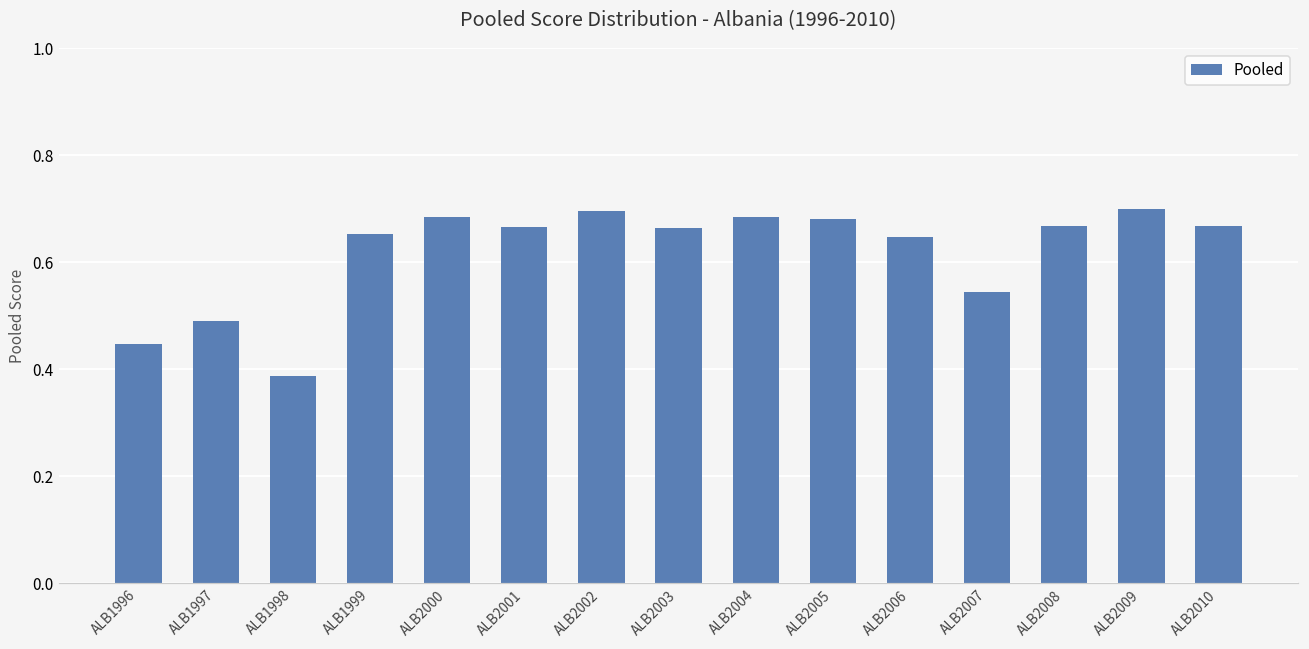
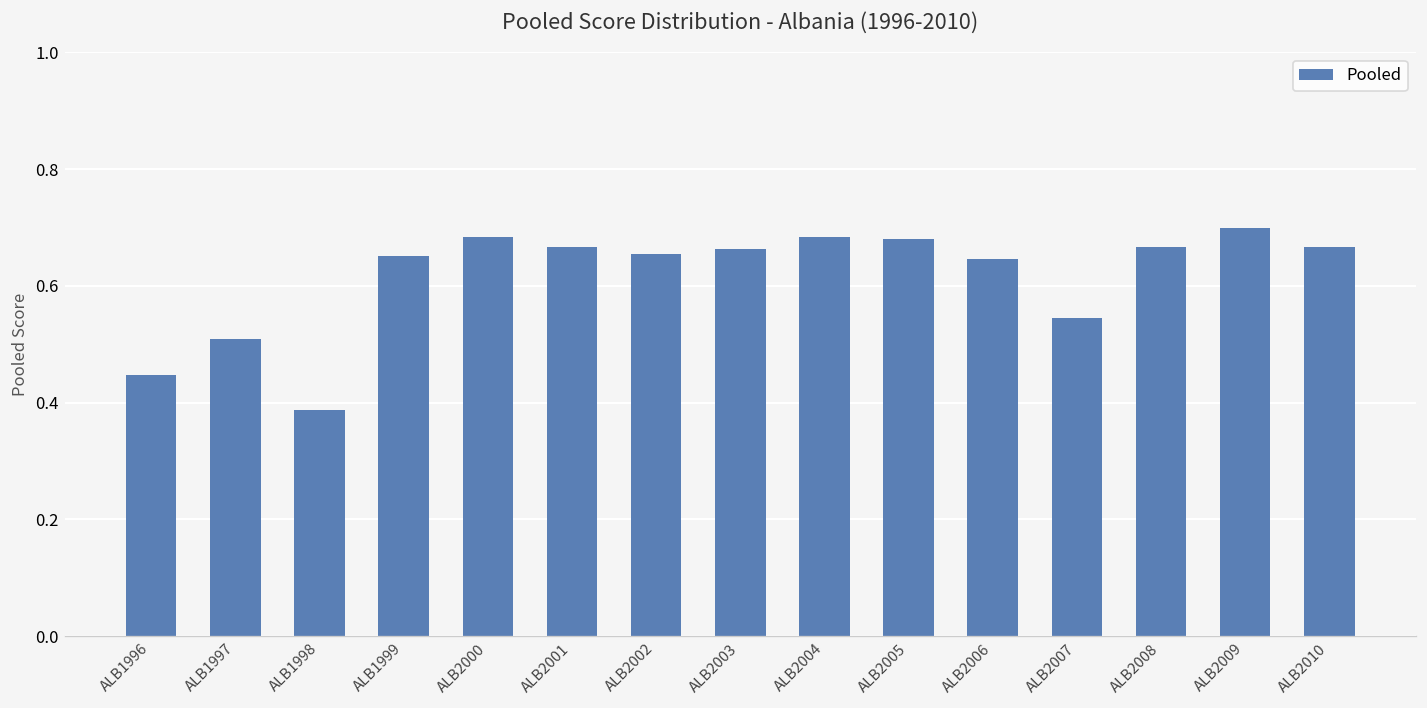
ALB1997: 0.49 -> 0.51
ALB2002: 0.70 -> 0.65
